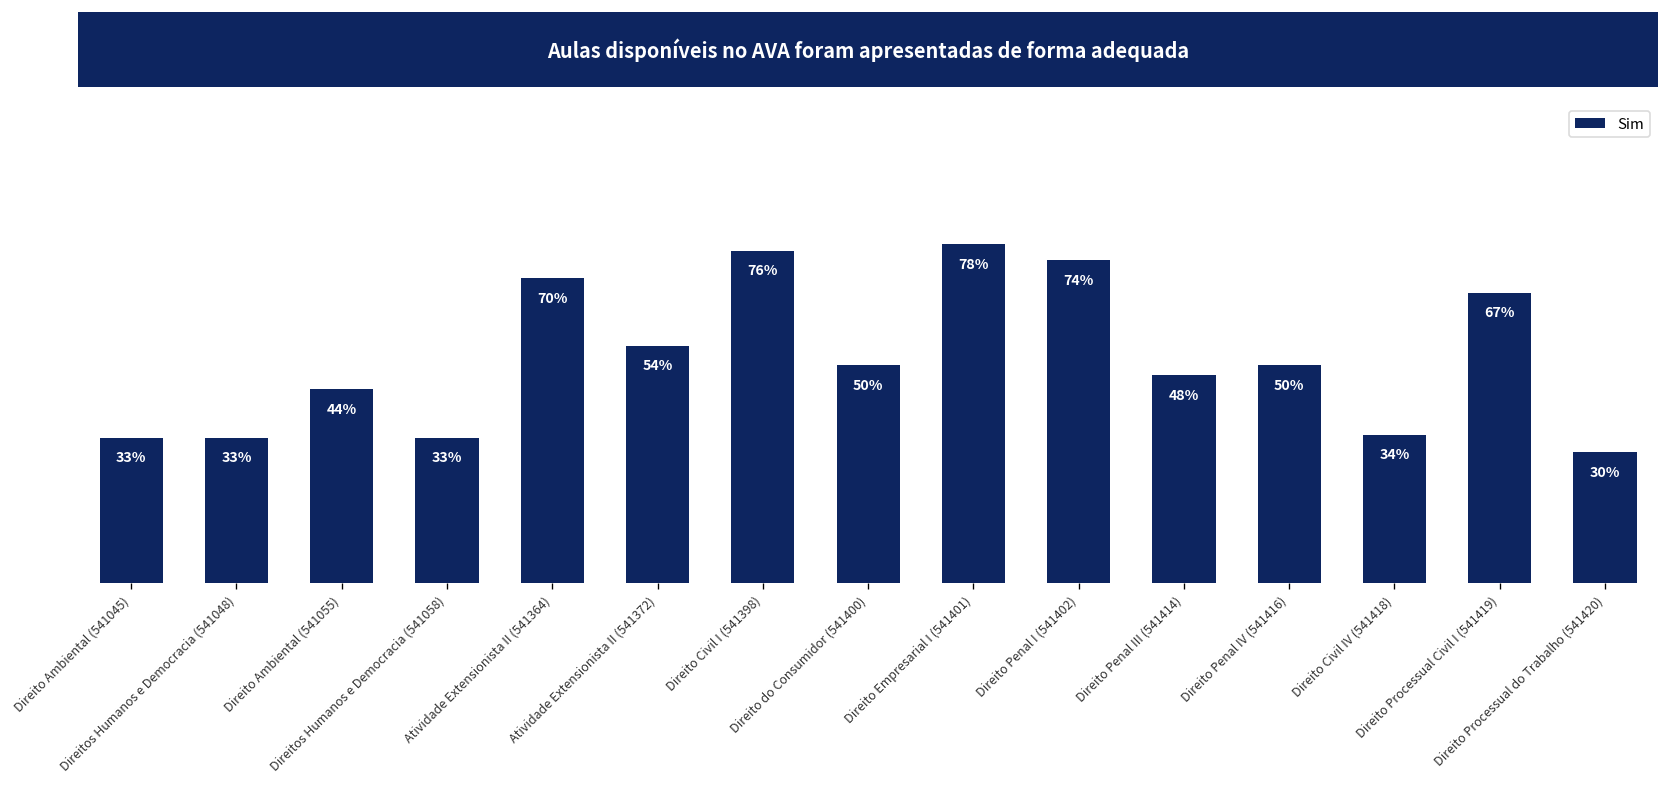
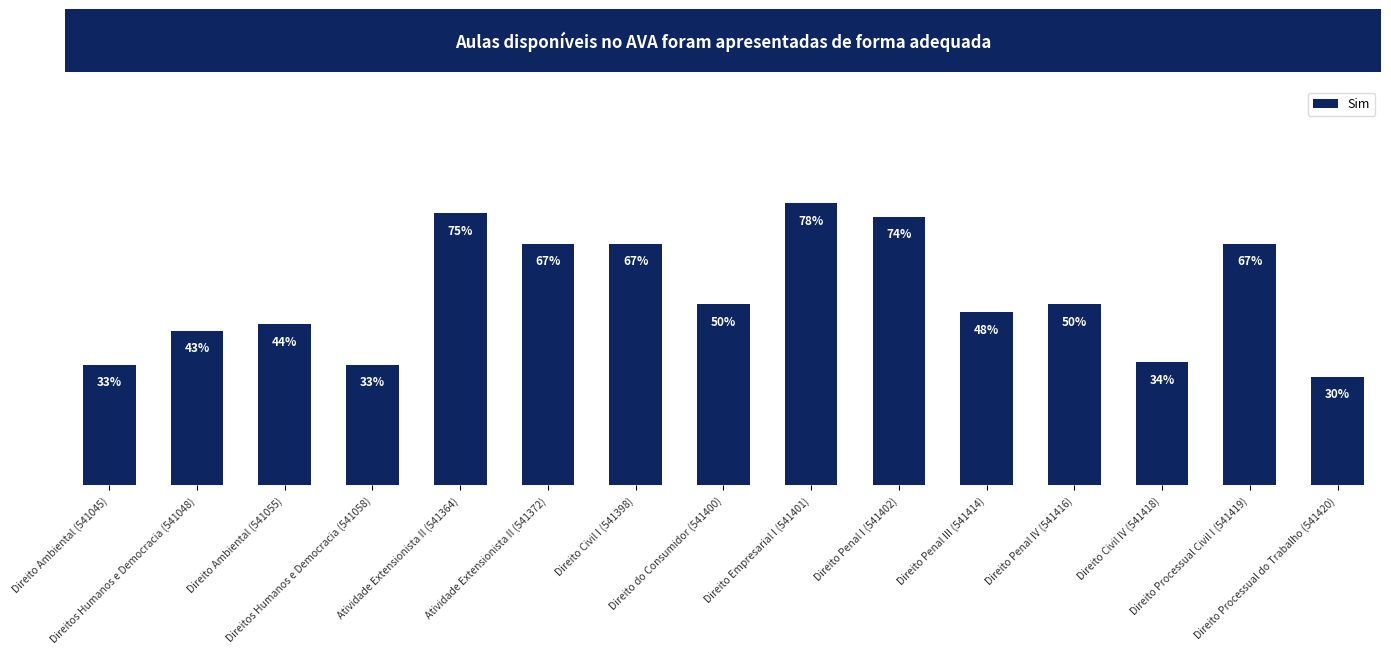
Direitos Humanos e Democracia (541048): 33% -> 43%
Atividade Extensionista II (541364): 70% -> 75%
Atividade Extensionista II (541372): 54% -> 67%
Direito Civil I (541398): 76% -> 67%
